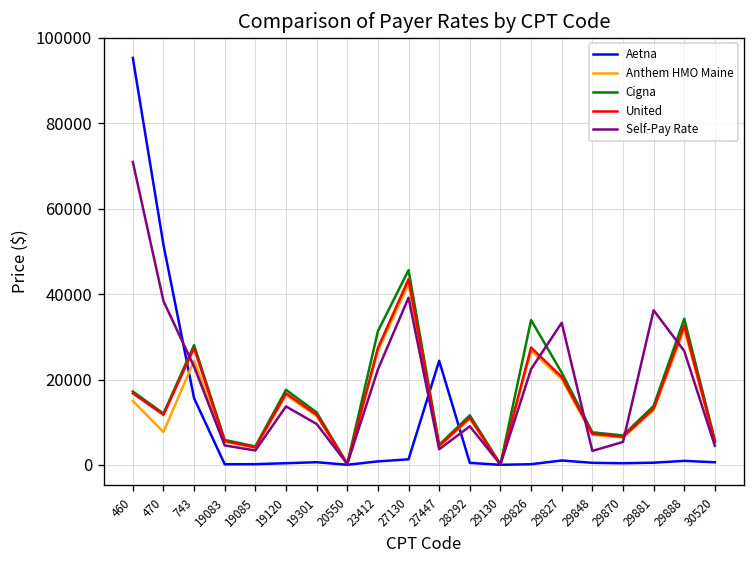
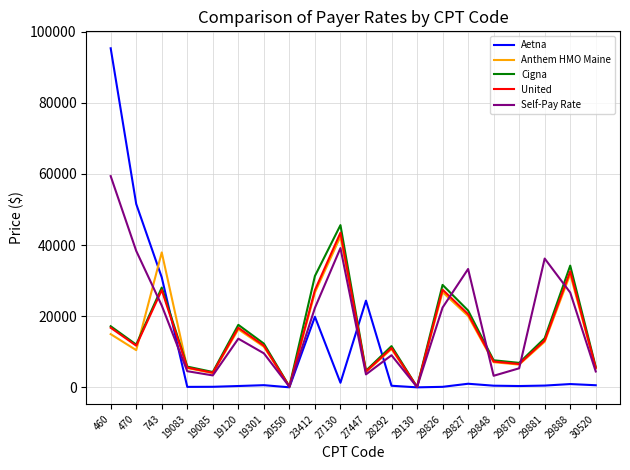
Self-Pay Rate, 460: 71000 -> 59000
Anthem HMO Maine, 470: 8000 -> 10000
Aetna, 743: 16000 -> 31000
Anthem HMO Maine, 743: 24000 -> 38000
Aetna, 23412: 1000 -> 20000
Cigna, 29826: 34000 -> 29000
